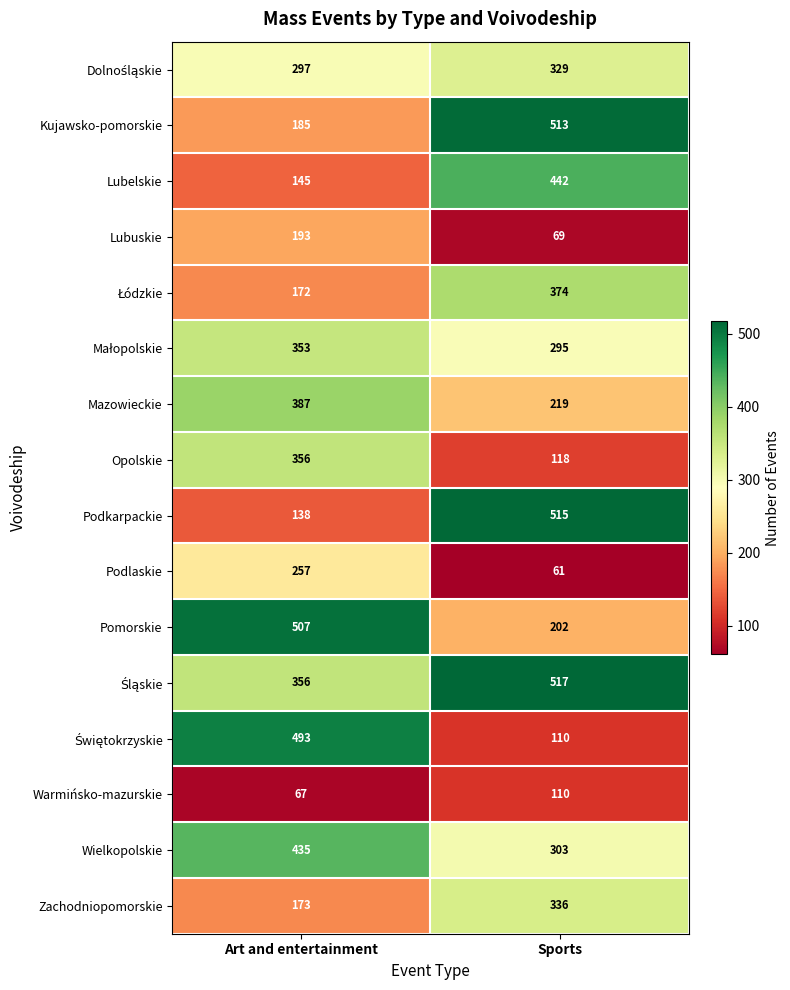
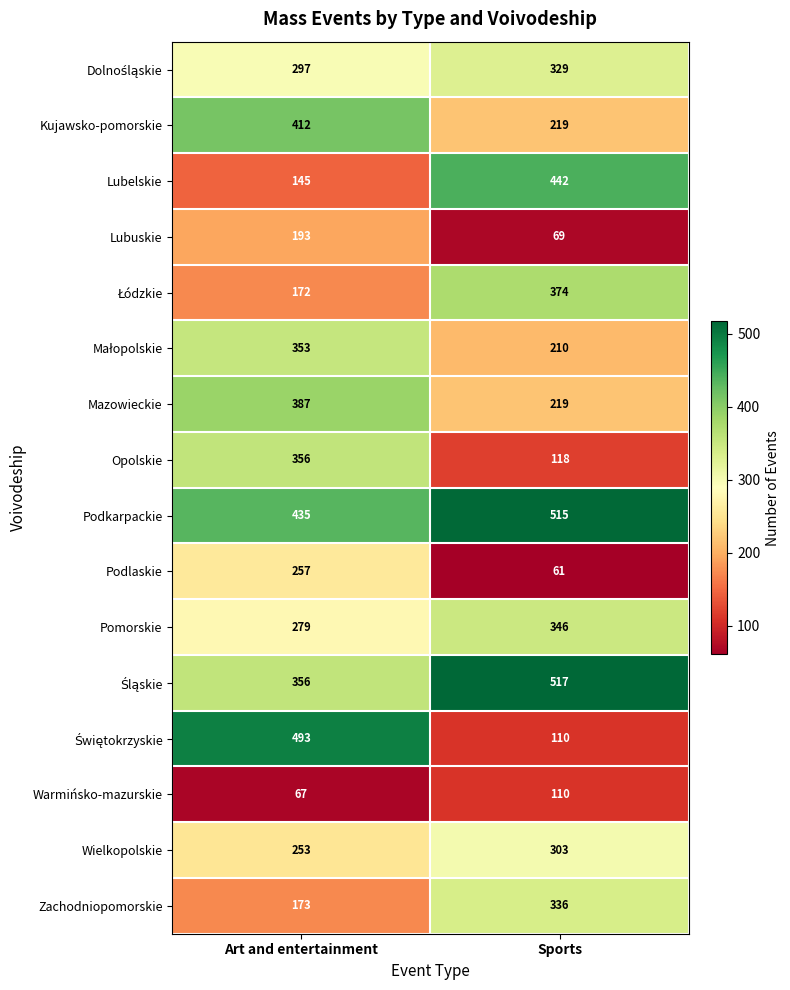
Kujawsko-pomorskie, Art and entertainment: 185 -> 412
Kujawsko-pomorskie, Sports: 513 -> 219
Małopolskie, Sports: 295 -> 210
Podkarpackie, Art and entertainment: 138 -> 435
Pomorskie, Art and entertainment: 507 -> 279
Pomorskie, Sports: 202 -> 346
Wielkopolskie, Art and entertainment: 435 -> 253
